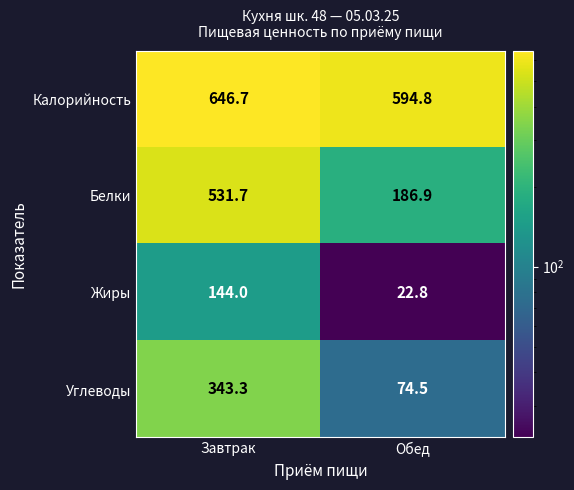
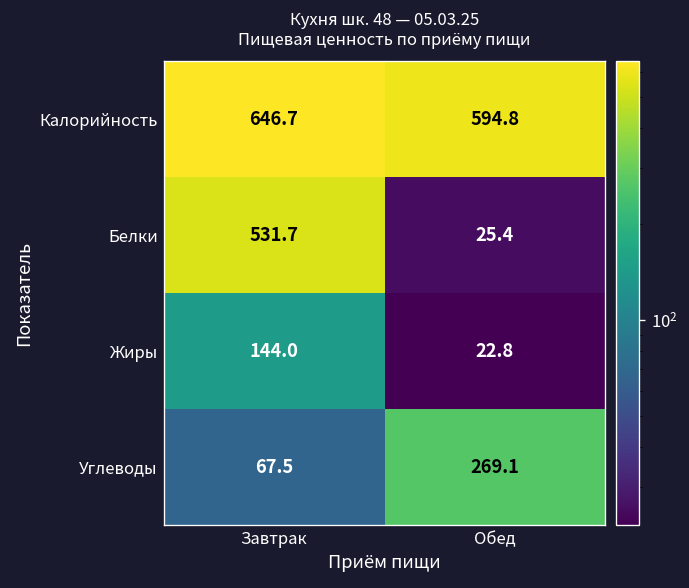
Белки, Обед: 186.9 -> 25.4
Углеводы, Завтрак: 343.3 -> 67.5
Углеводы, Обед: 74.5 -> 269.1
